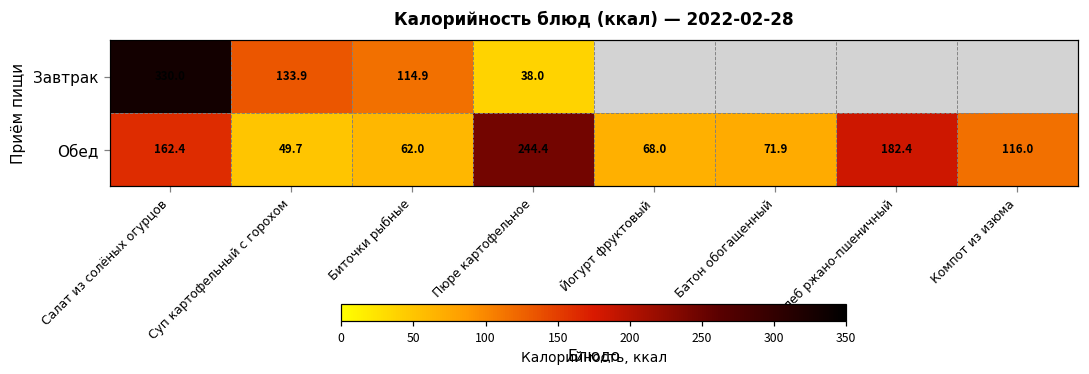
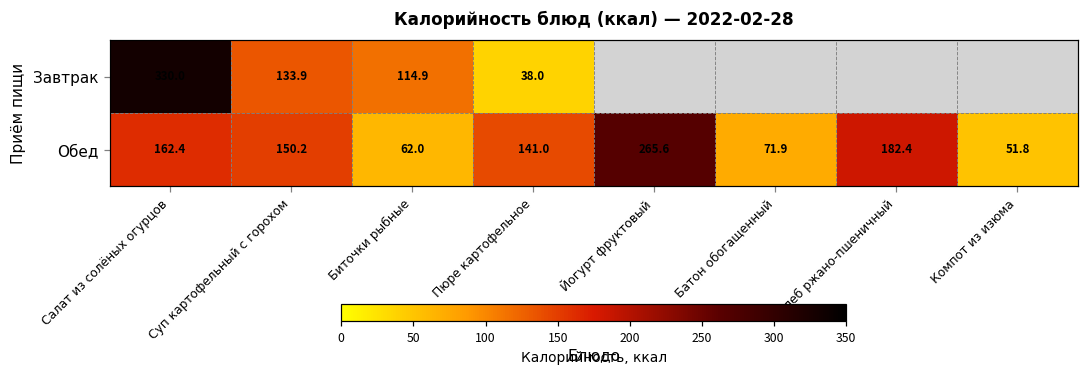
Обед, Суп картофельный с горохом: 49.7 -> 150.2
Обед, Пюре картофельное: 244.4 -> 141.0
Обед, Йогурт фруктовый: 68.0 -> 265.6
Обед, Компот из изюма: 116.0 -> 51.8
